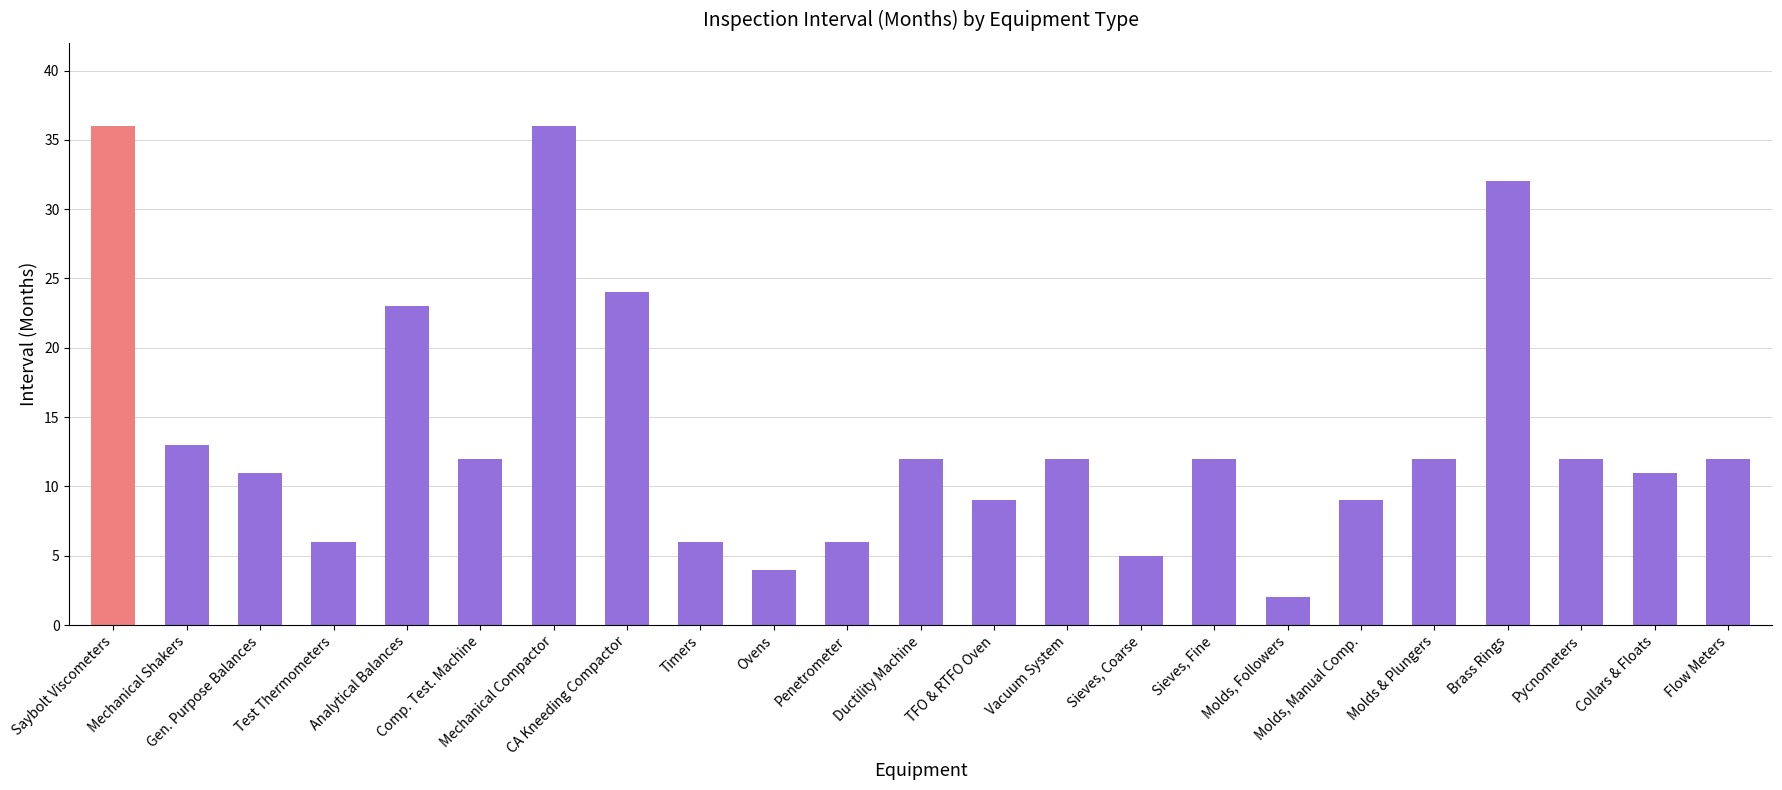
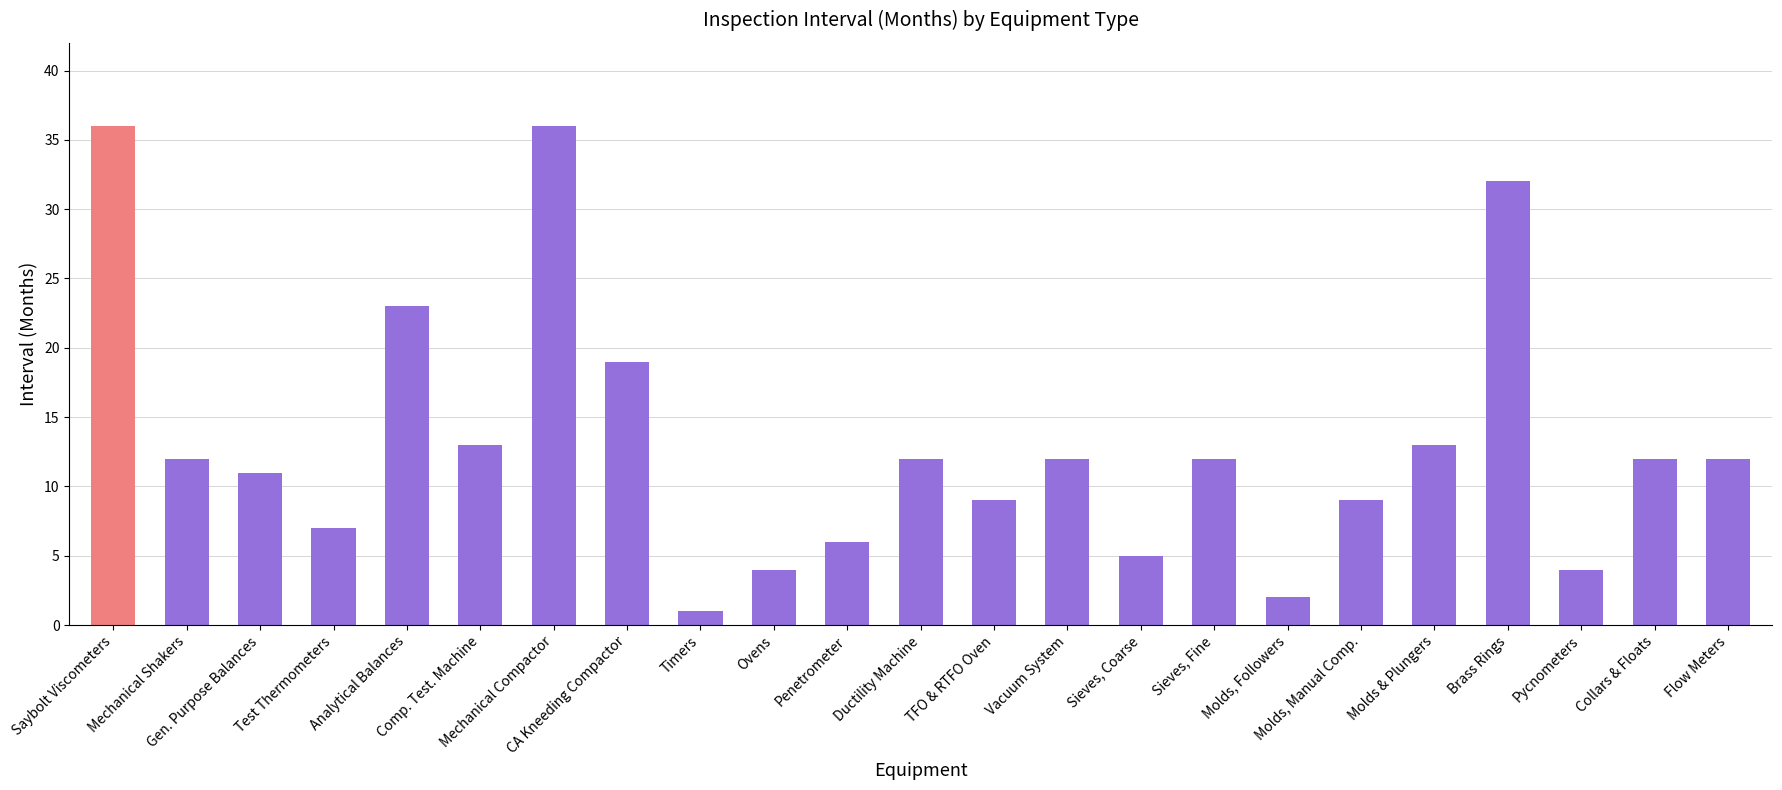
Mechanical Shakers: 13 -> 12
Test Thermometers: 6 -> 7
Comp. Test. Machine: 12 -> 13
CA Kneeding Compactor: 24 -> 19
Timers: 6 -> 1
Molds & Plungers: 12 -> 13
Pycnometers: 12 -> 4
Collars & Floats: 11 -> 12
